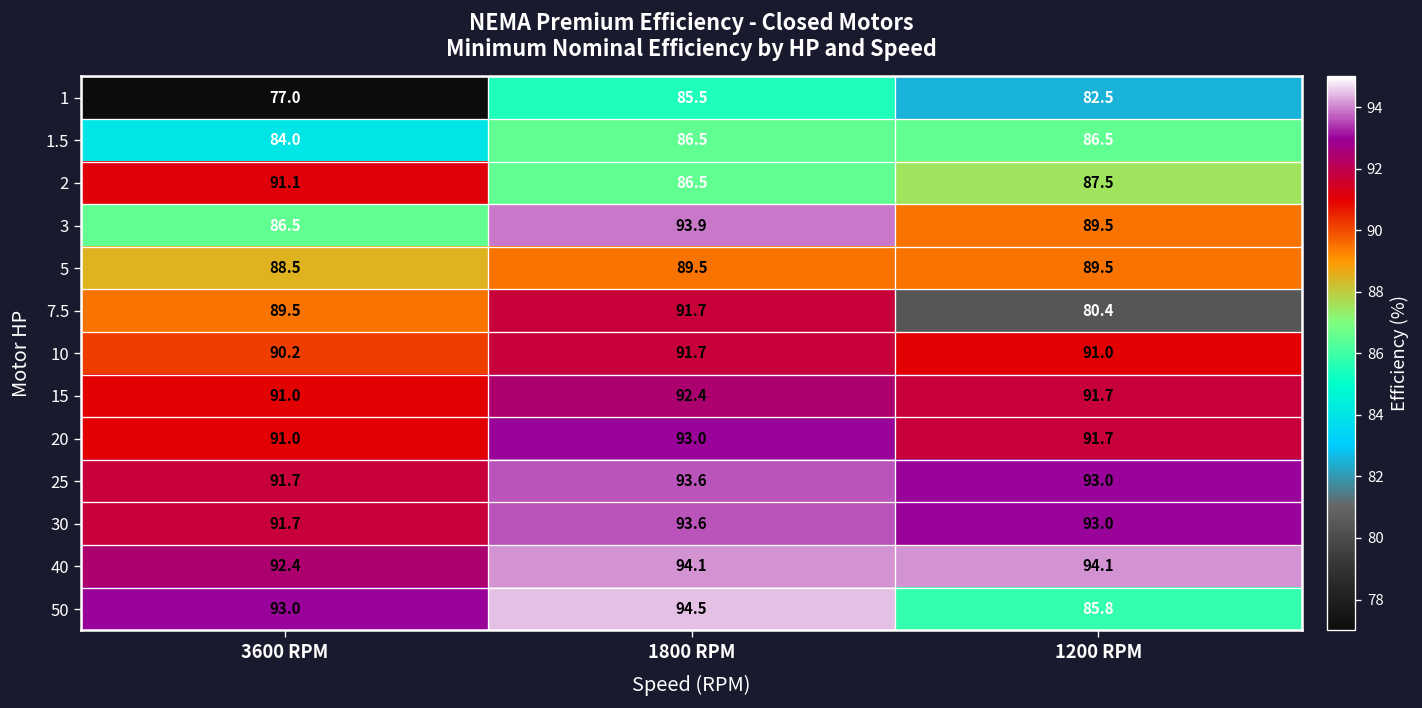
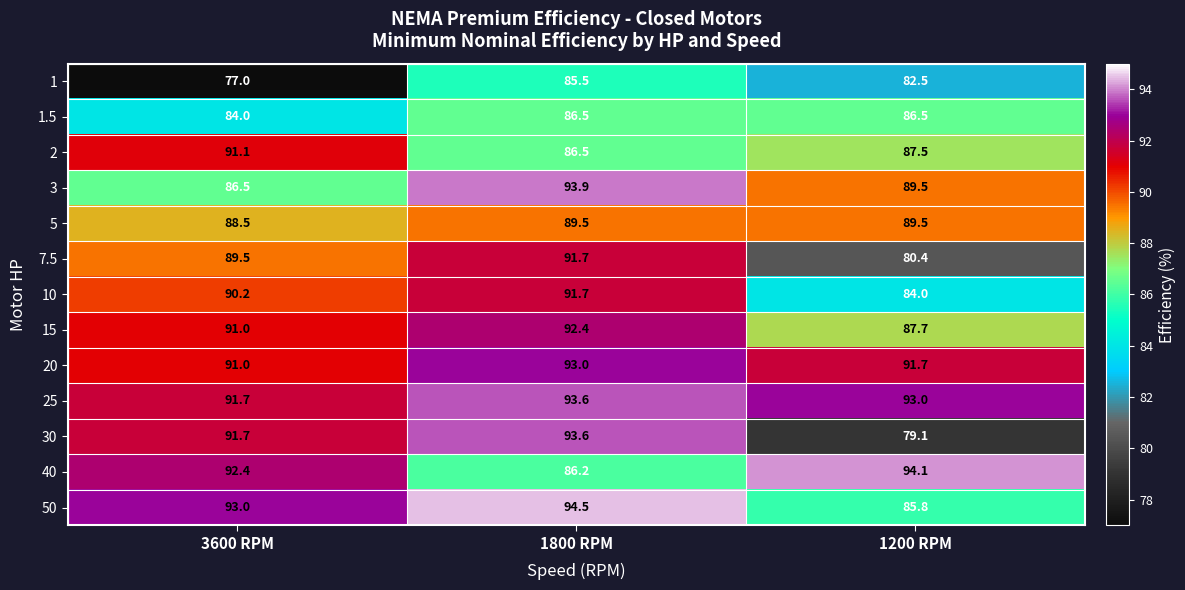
10, 1200 RPM: 91.0 -> 84.0
15, 1200 RPM: 91.7 -> 87.7
30, 1200 RPM: 93.0 -> 79.1
40, 1800 RPM: 94.1 -> 86.2
